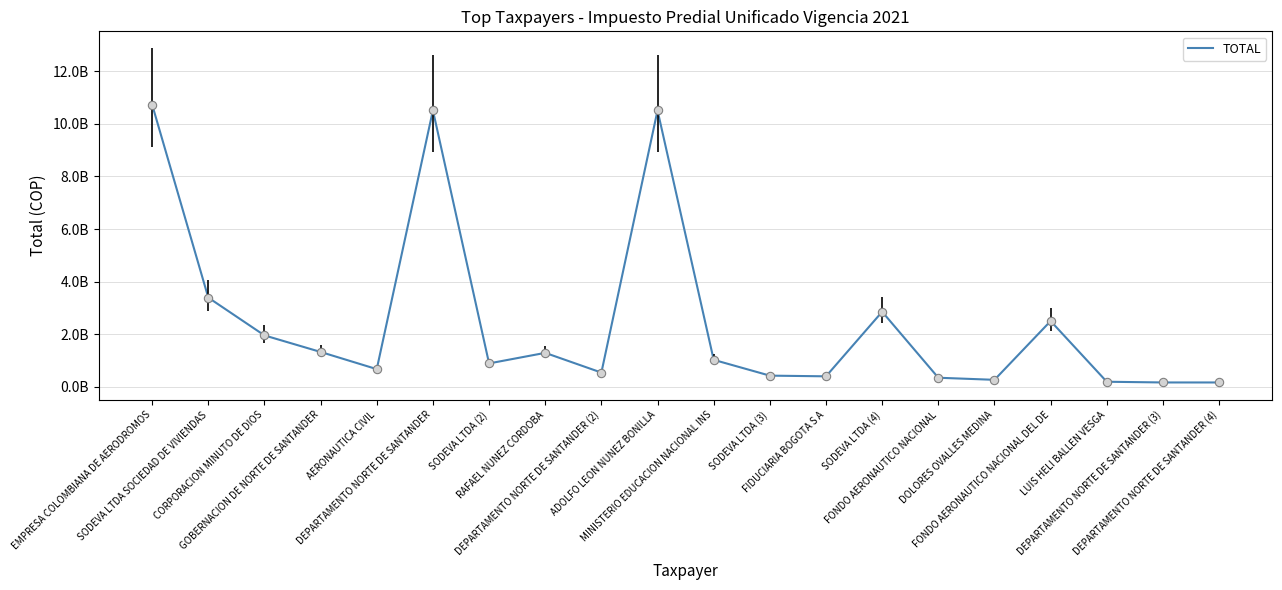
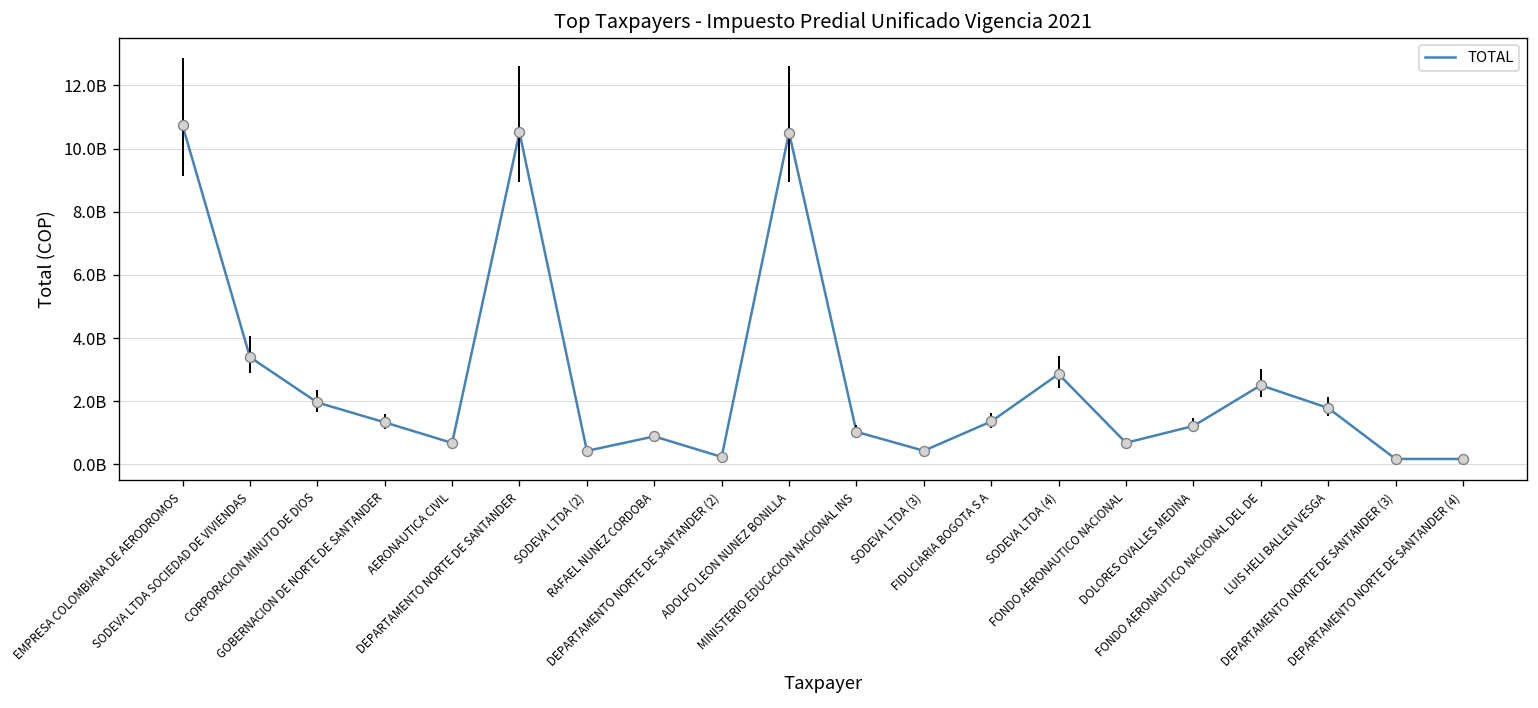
SODEVA LTDA (2): 900000000 -> 400000000
RAFAEL NUNEZ CORDOBA: 1300000000 -> 900000000
DEPARTAMENTO NORTE DE SANTANDER (2): 500000000 -> 200000000
FIDUCIARIA BOGOTA S A: 400000000 -> 1400000000
FONDO AERONAUTICO NACIONAL: 400000000 -> 700000000
DOLORES OVALLES MEDINA: 300000000 -> 1200000000
LUIS HELI BALLEN VESGA: 200000000 -> 1800000000
